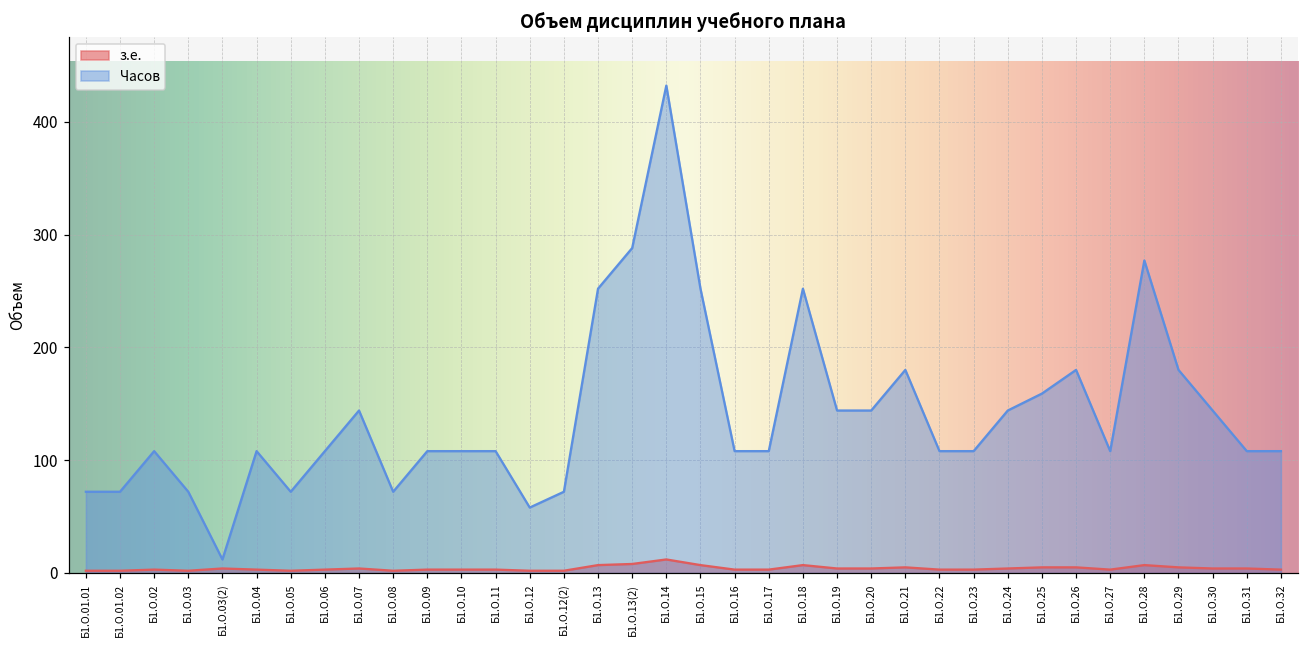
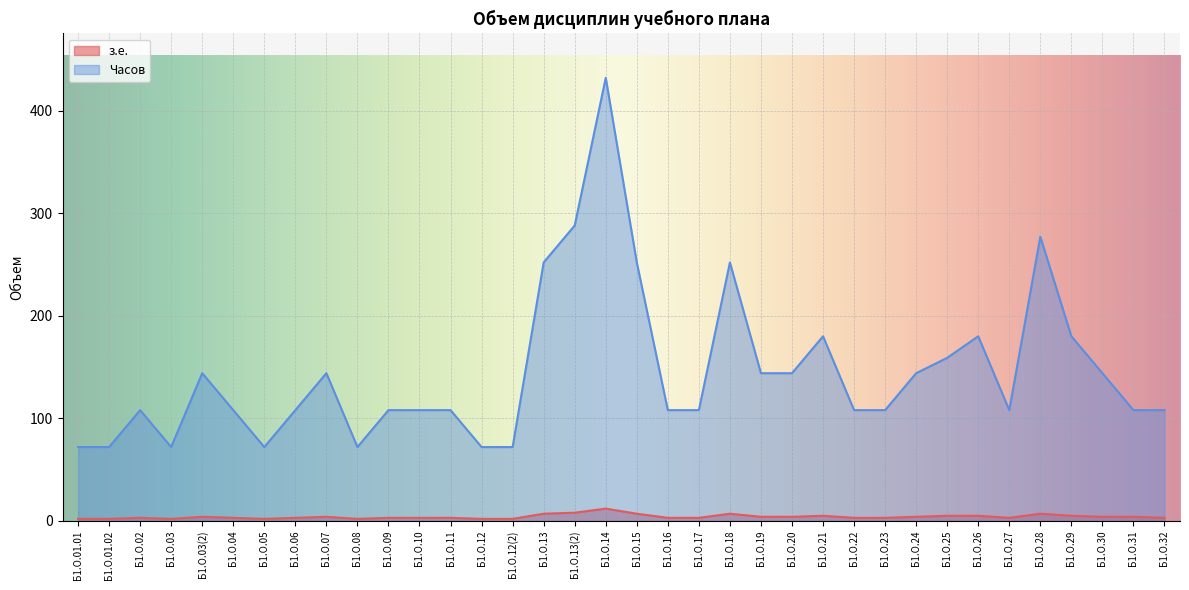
Часов, Б1.О.03(2): 12 -> 144
Часов, Б1.О.12: 58 -> 72
